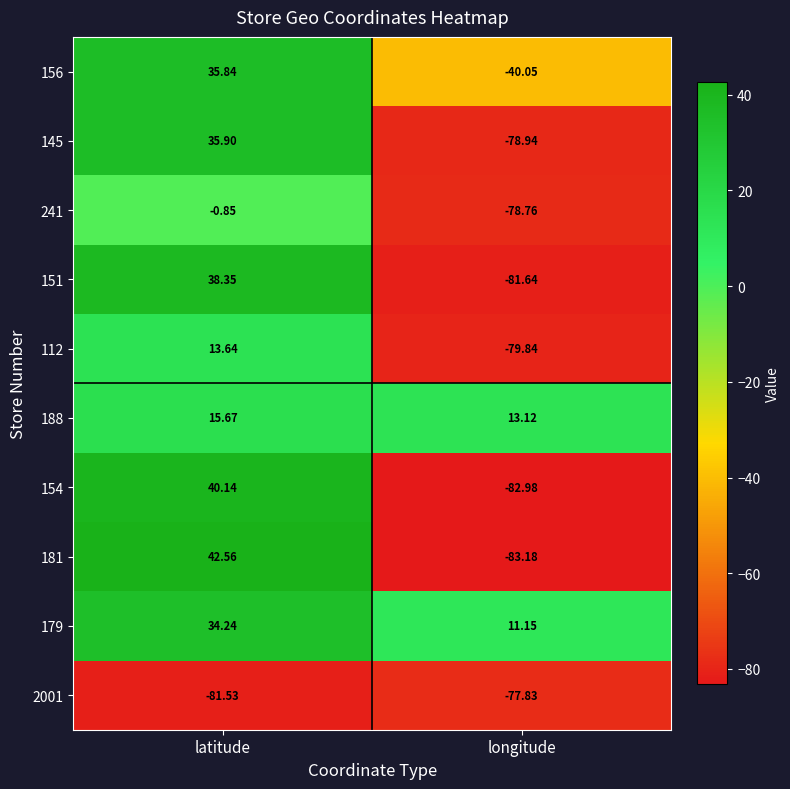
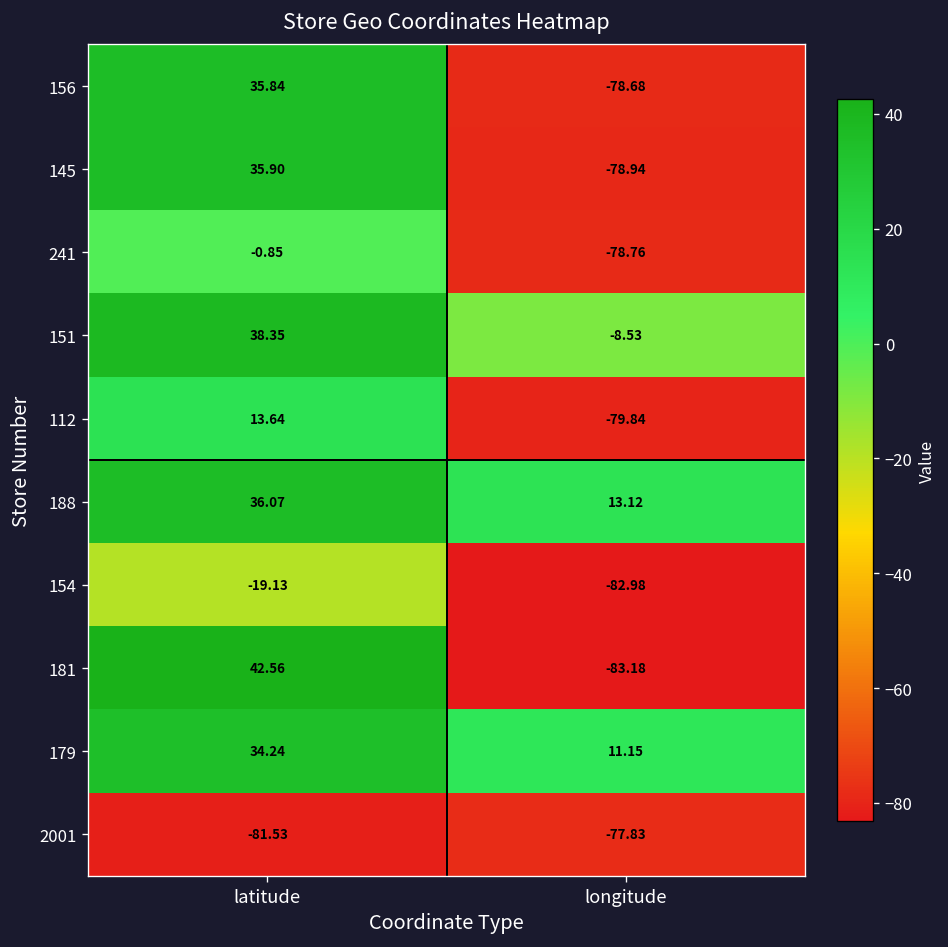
156, longitude: -40.05 -> -78.68
151, longitude: -81.64 -> -8.53
188, latitude: 15.67 -> 36.07
154, latitude: 40.14 -> -19.13
